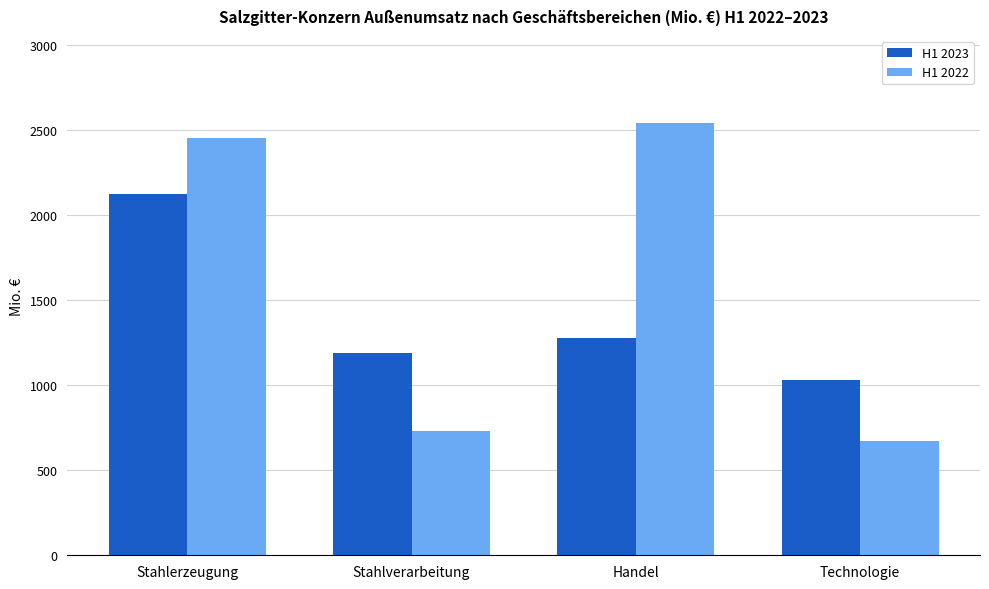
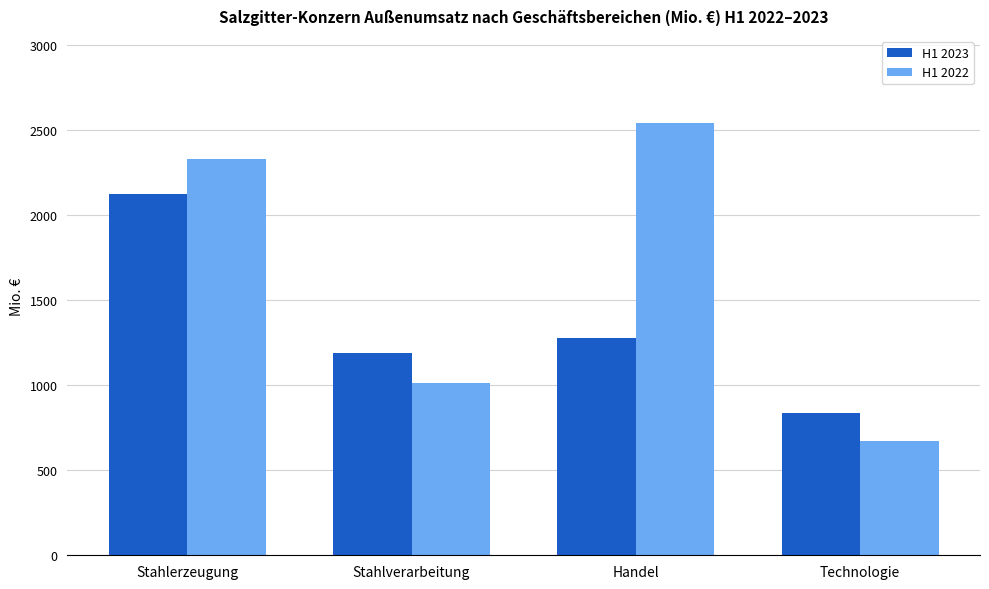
H1 2022, Stahlerzeugung: 2450 -> 2330
H1 2022, Stahlverarbeitung: 730 -> 1010
H1 2023, Technologie: 1030 -> 840
